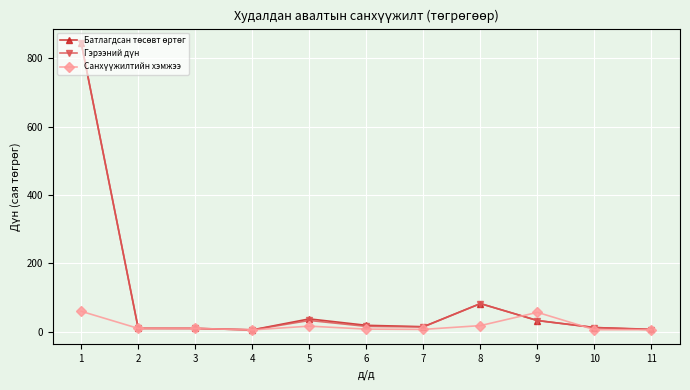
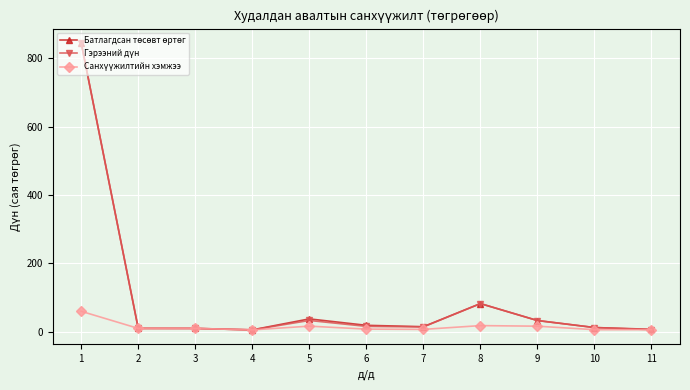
Санхүүжилтийн хэмжээ, 9: 60 -> 20
